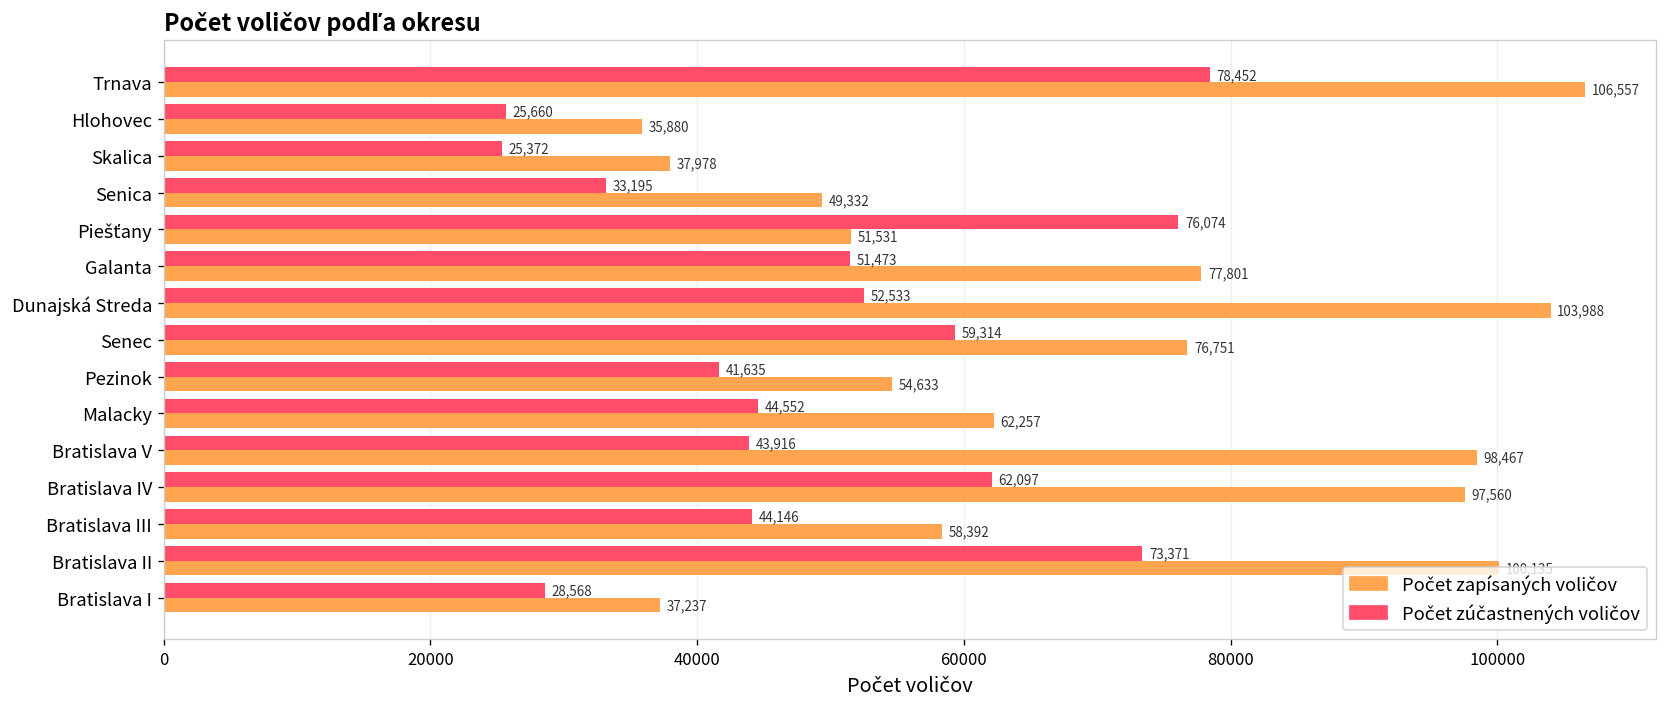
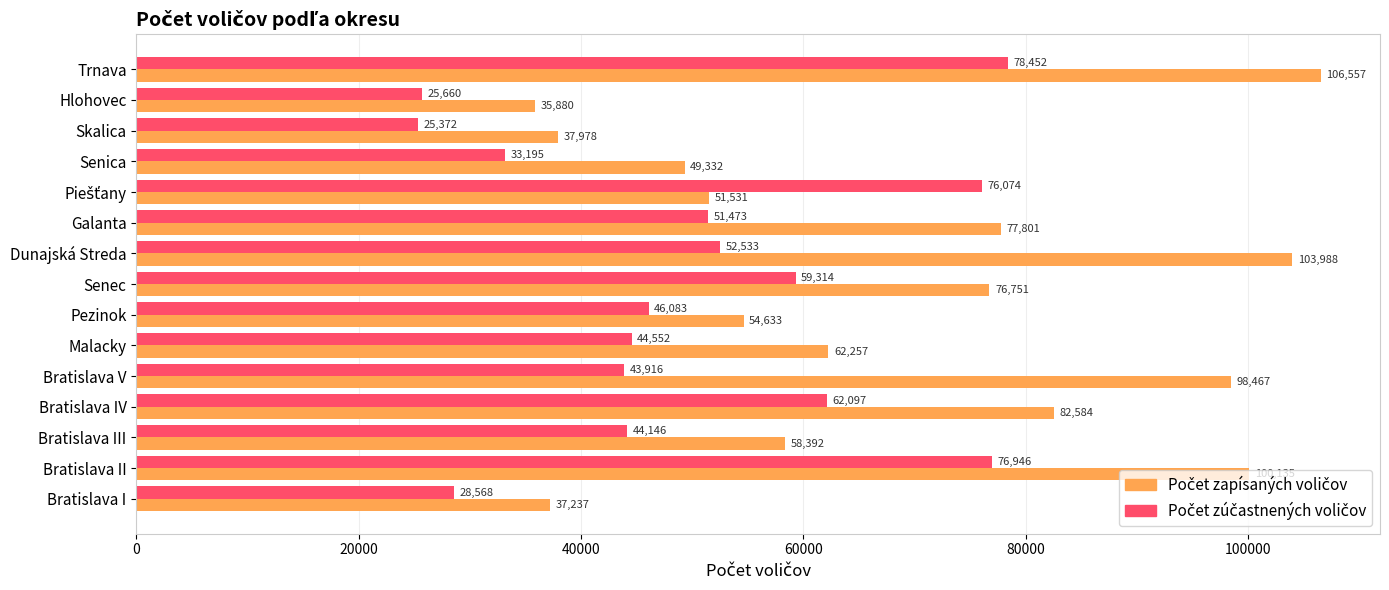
Počet zúčastnených voličov, Pezinok: 41,635 -> 46,083
Počet zapísaných voličov, Bratislava IV: 97,560 -> 82,584
Počet zúčastnených voličov, Bratislava II: 73,371 -> 76,946
